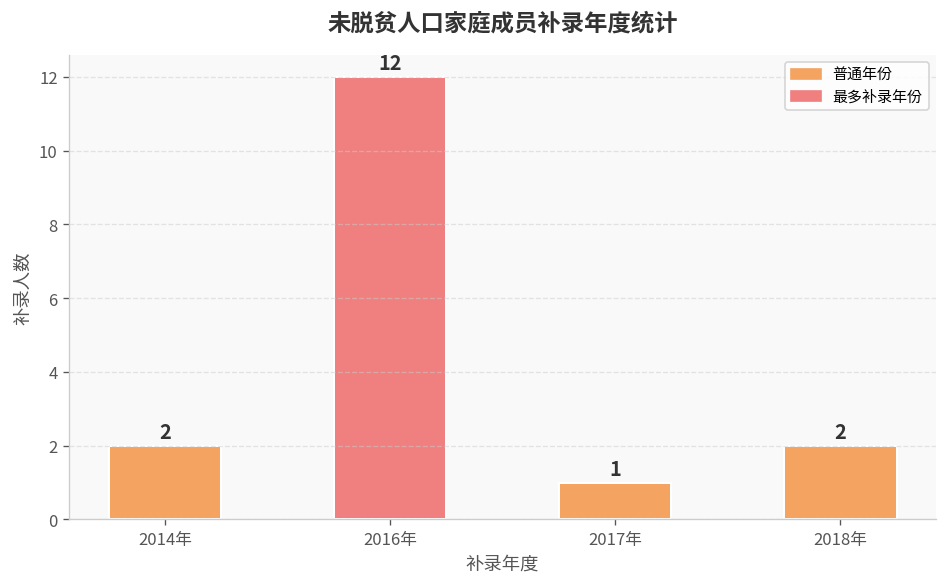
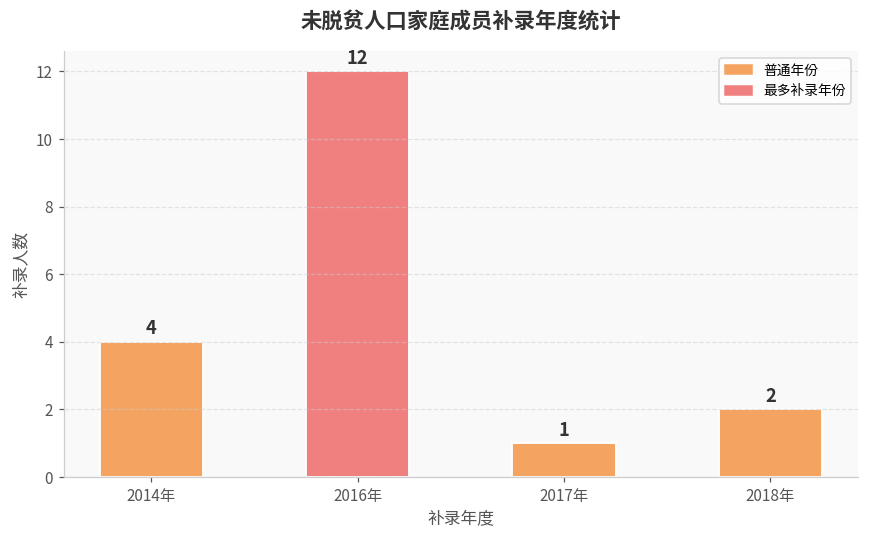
2014年: 2 -> 4
